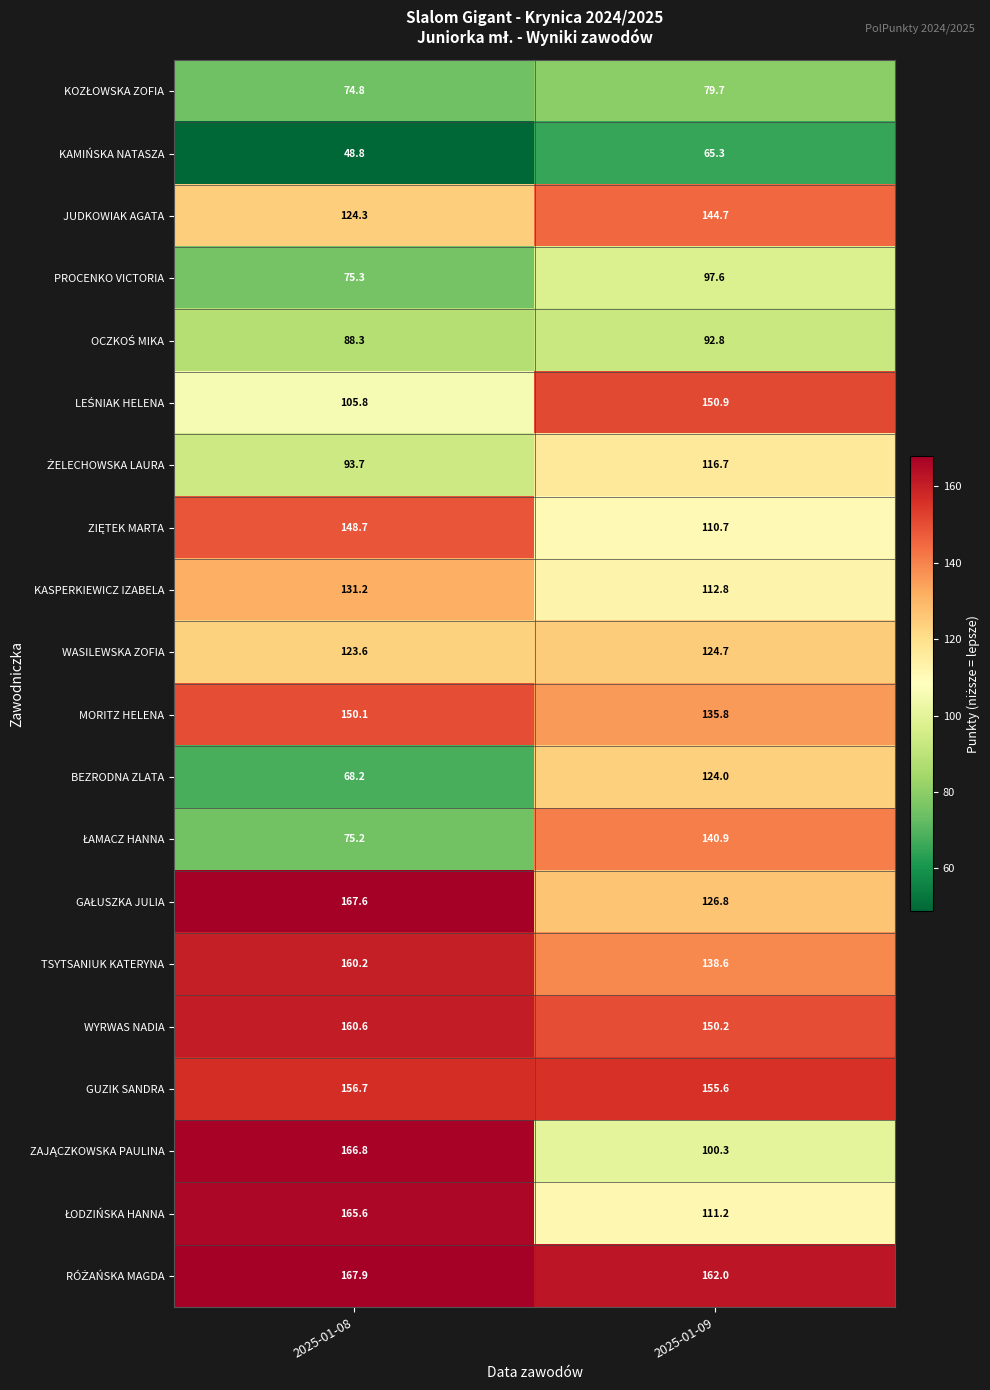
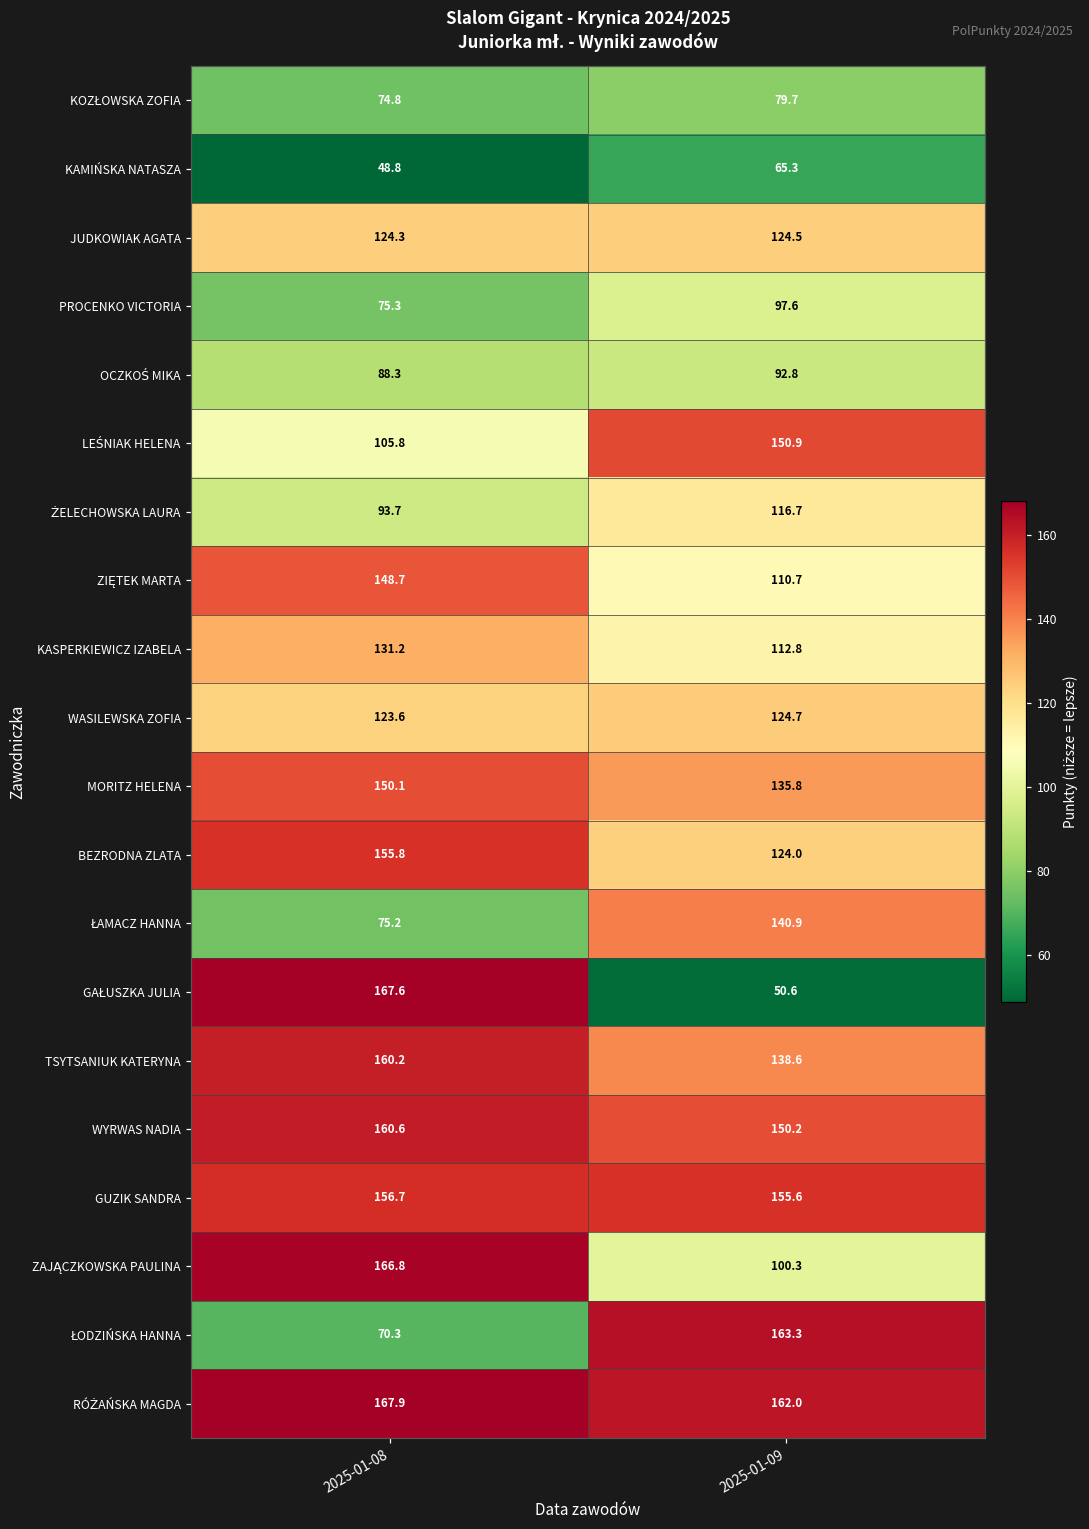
JUDKOWIAK AGATA, 2025-01-09: 144.7 -> 124.5
BEZRODNA ZLATA, 2025-01-08: 68.2 -> 155.8
GAŁUSZKA JULIA, 2025-01-09: 126.8 -> 50.6
ŁODZIŃSKA HANNA, 2025-01-08: 165.6 -> 70.3
ŁODZIŃSKA HANNA, 2025-01-09: 111.2 -> 163.3
